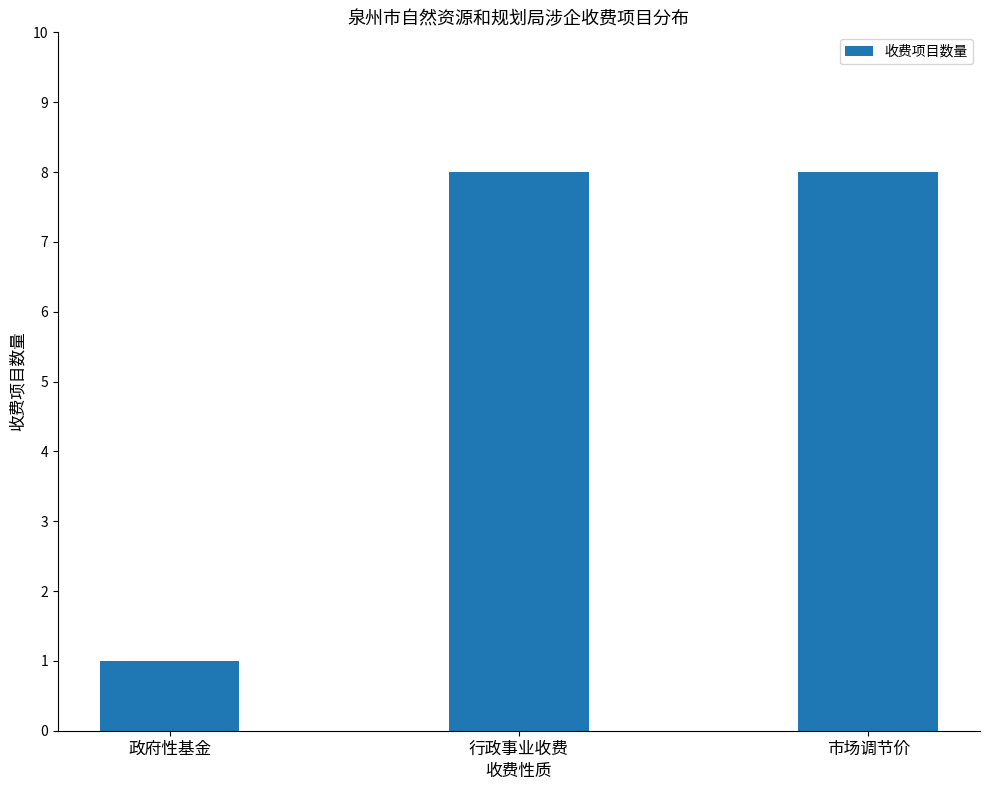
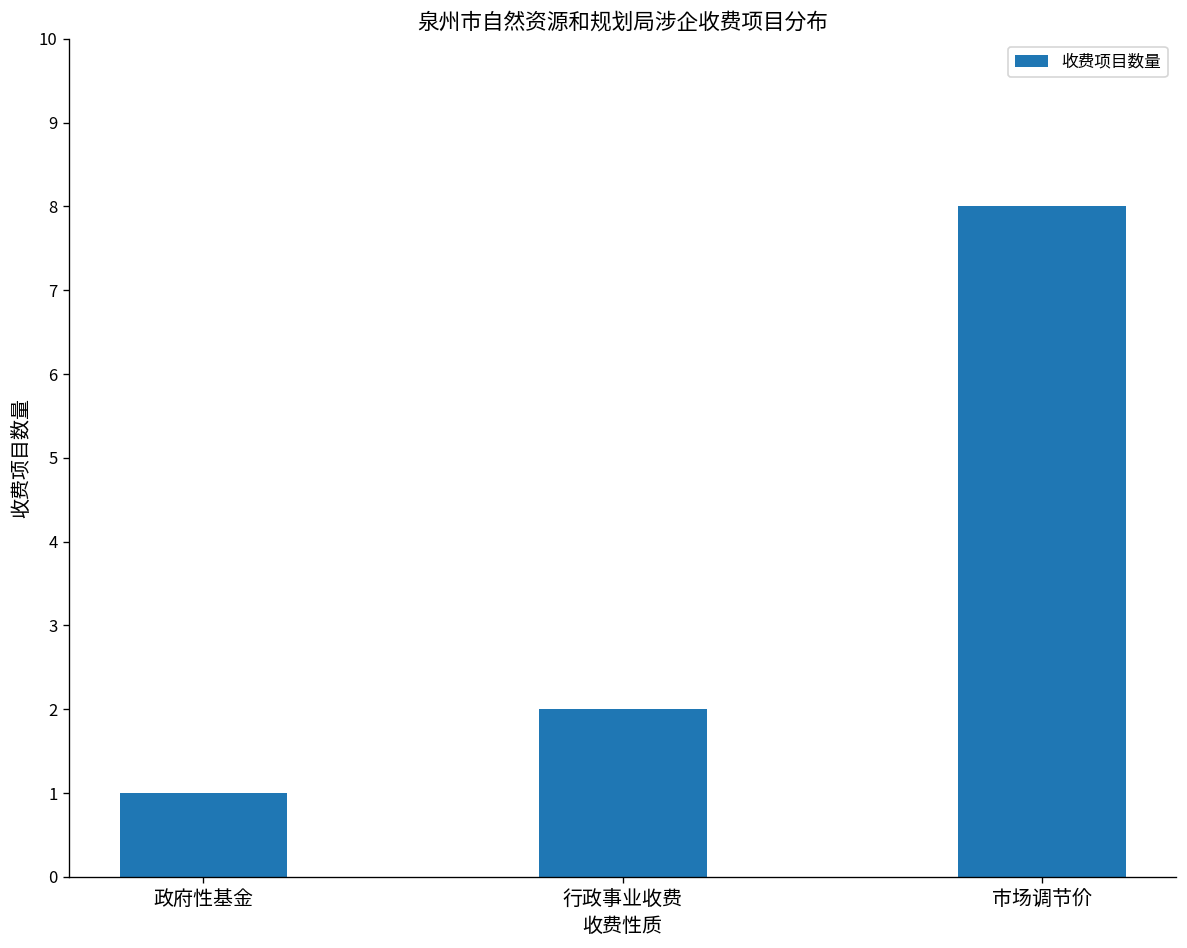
行政事业收费: 8 -> 2
